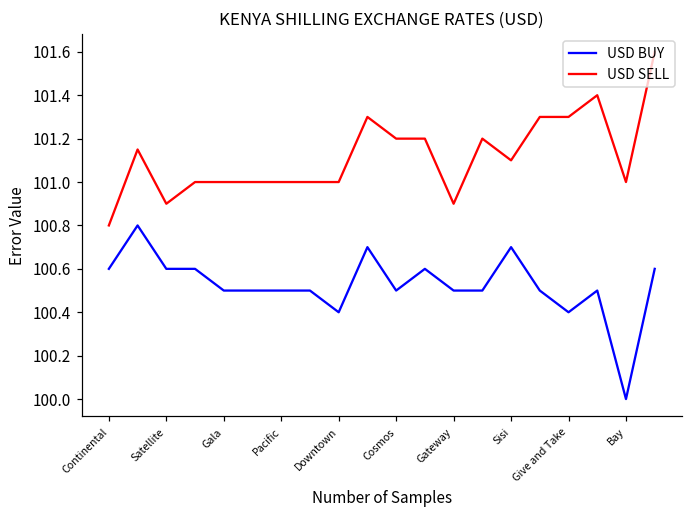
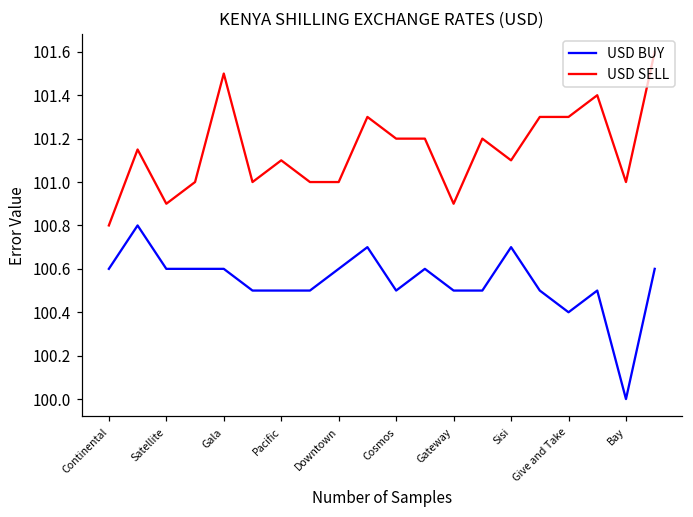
USD BUY, Gala: 100.5 -> 100.6
USD SELL, Gala: 101.0 -> 101.5
USD SELL, Pacific: 101.0 -> 101.1
USD BUY, Downtown: 100.4 -> 100.6
